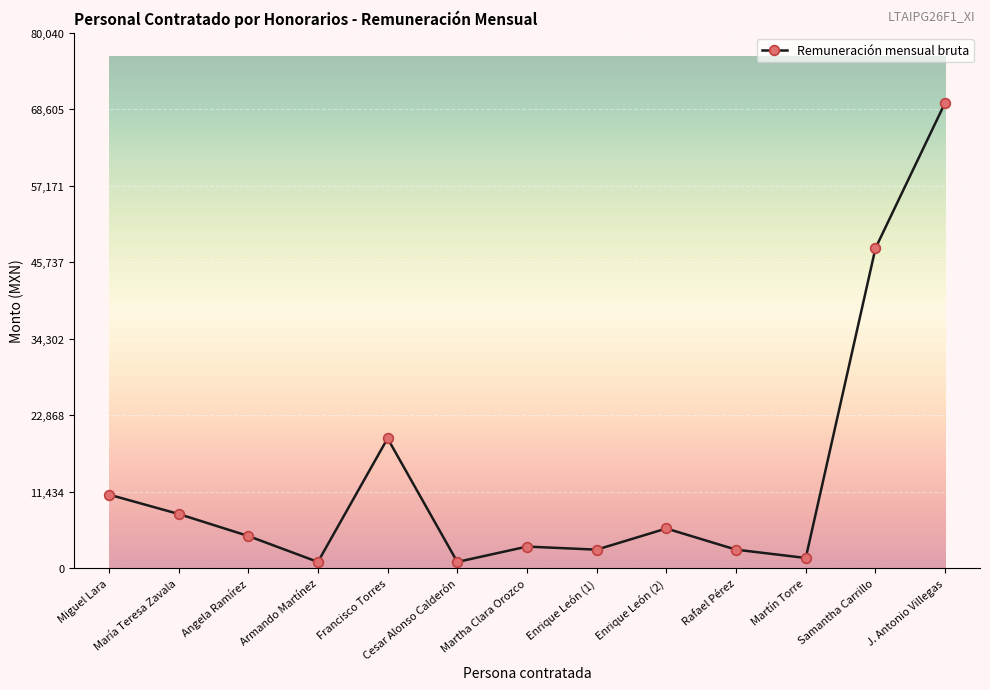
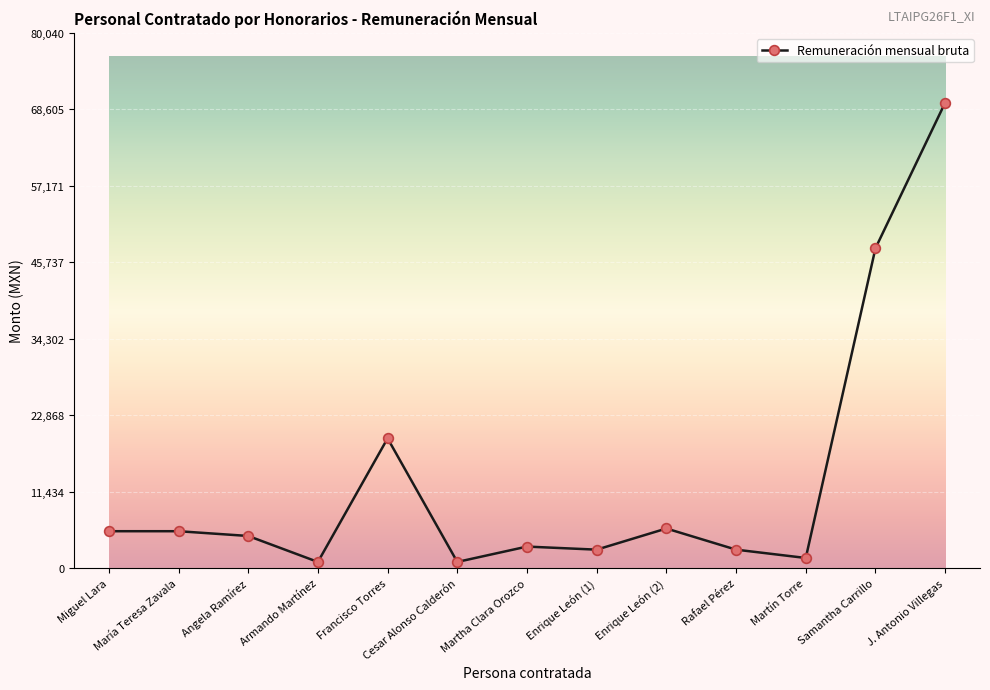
Miguel Lara: 11,000 -> 6,000
María Teresa Zavala: 8,000 -> 6,000
